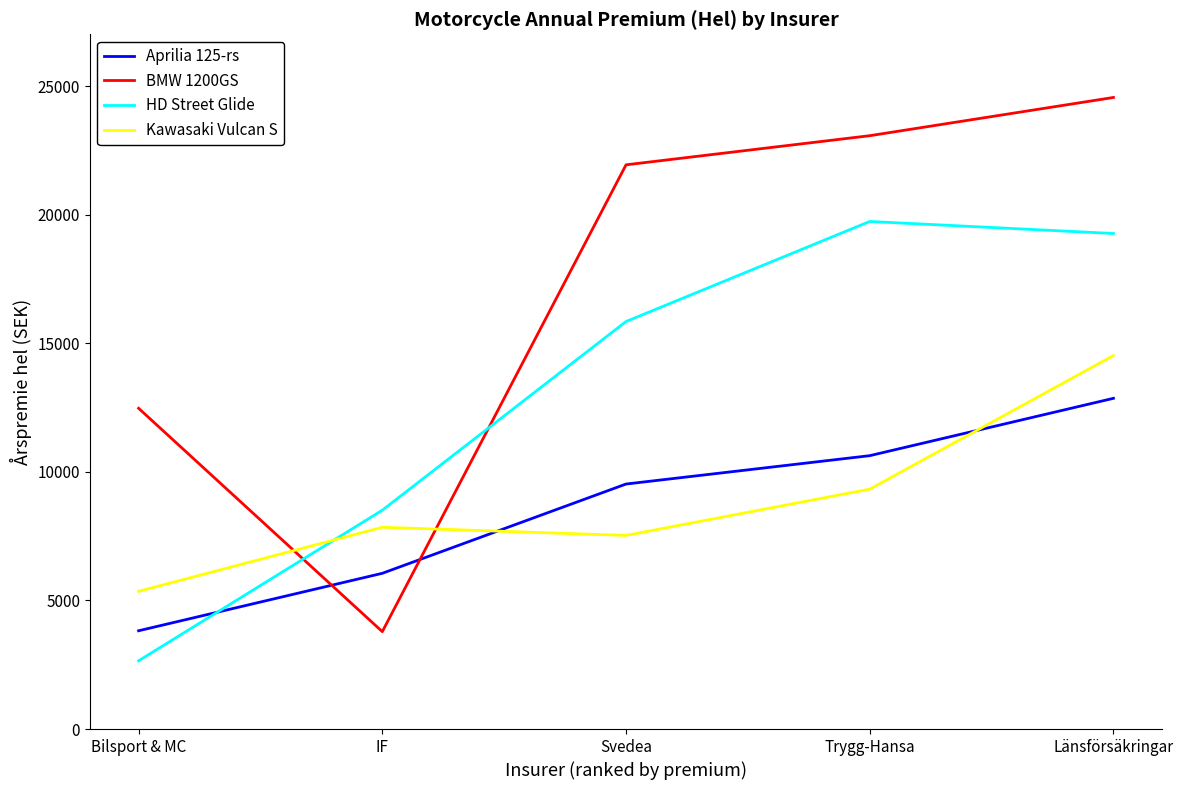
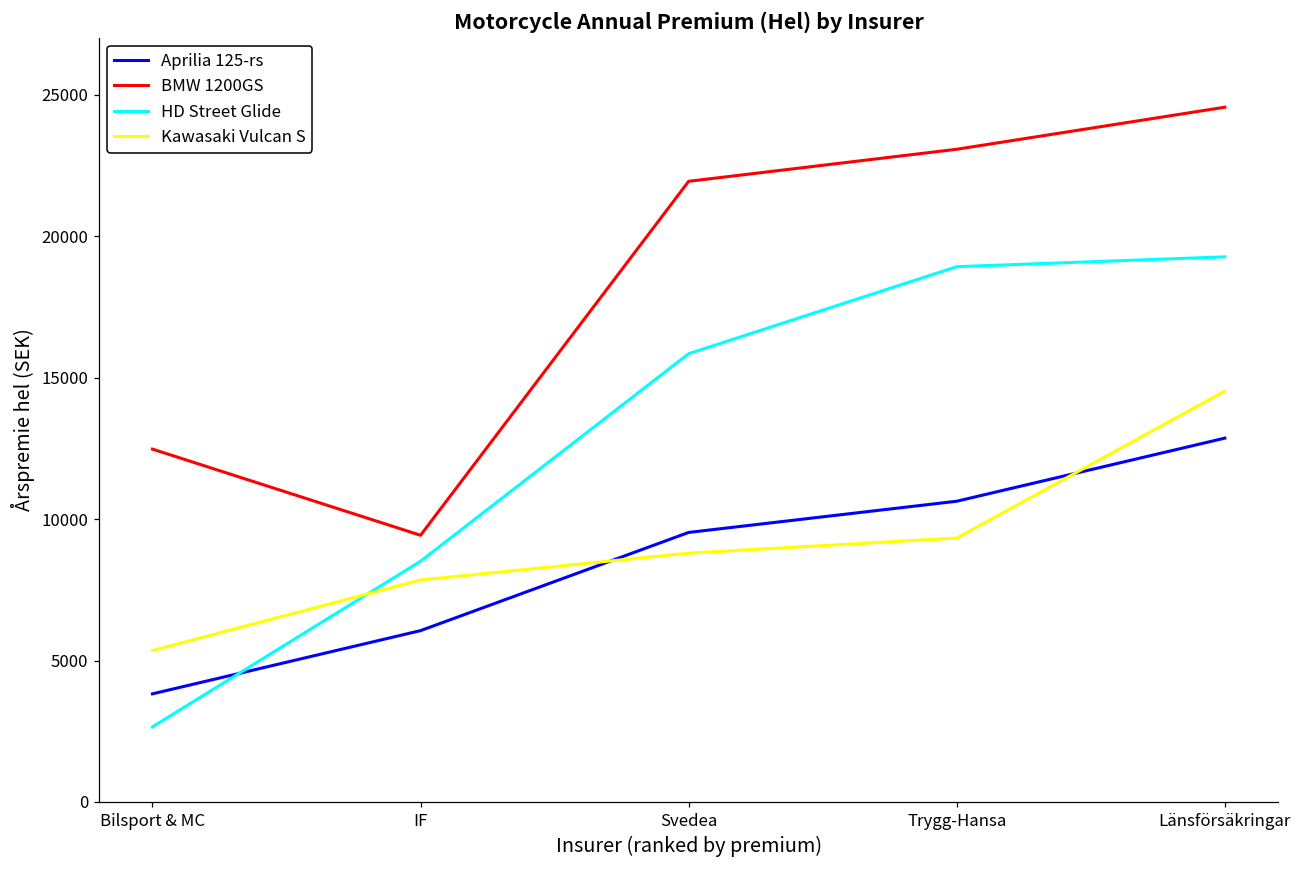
BMW 1200GS, IF: 3800 -> 9400
Kawasaki Vulcan S, Svedea: 7500 -> 8800
HD Street Glide, Trygg-Hansa: 19700 -> 18900
